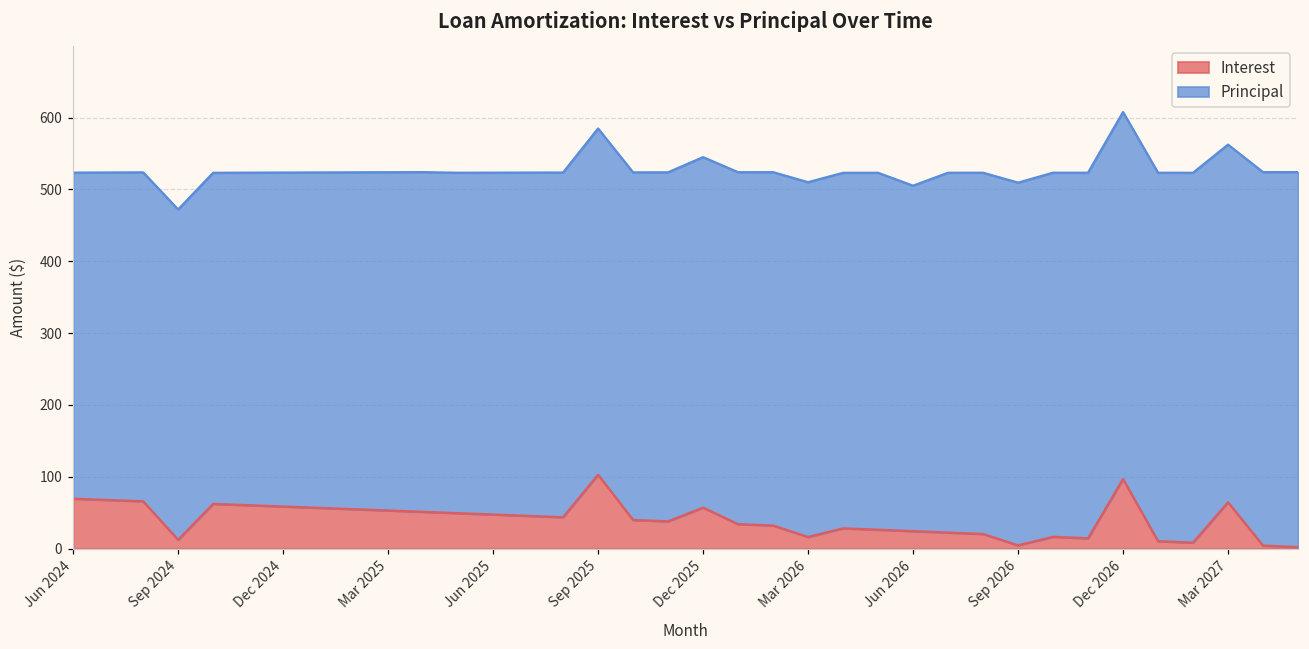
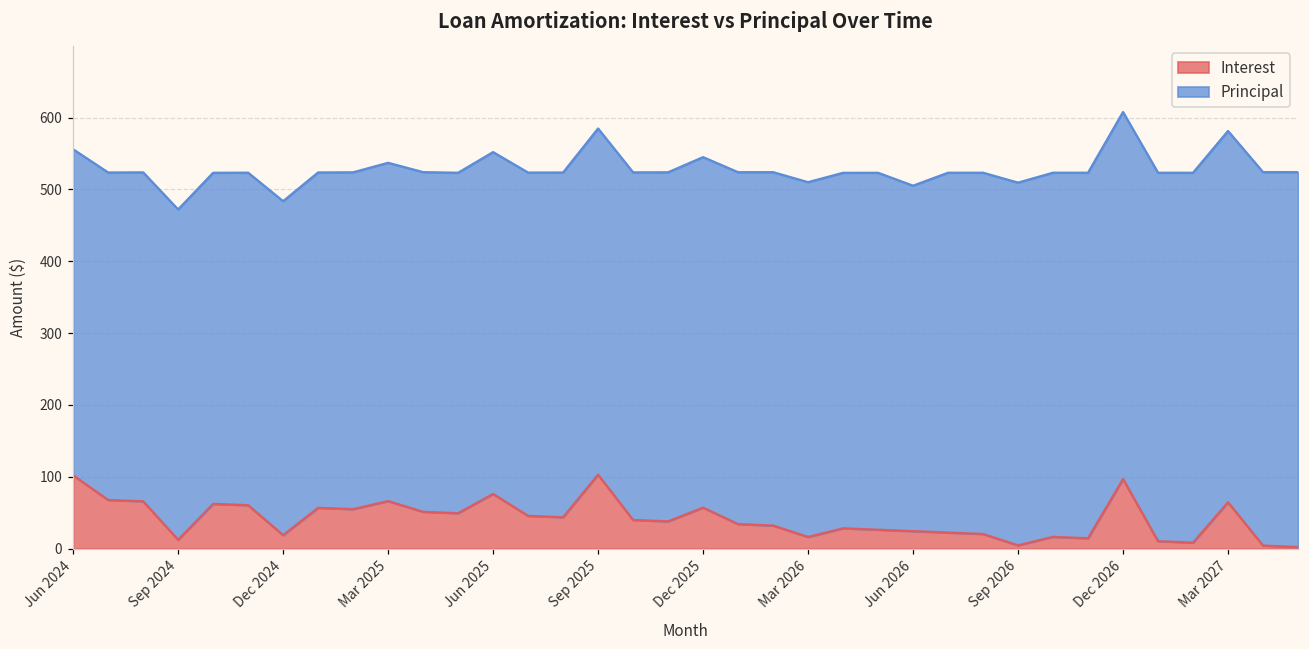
Interest, Jun 2024: 70 -> 100
Interest, Dec 2024: 60 -> 20
Interest, Mar 2025: 50 -> 70
Interest, Jun 2025: 50 -> 80
Principal, Mar 2027: 500 -> 520
